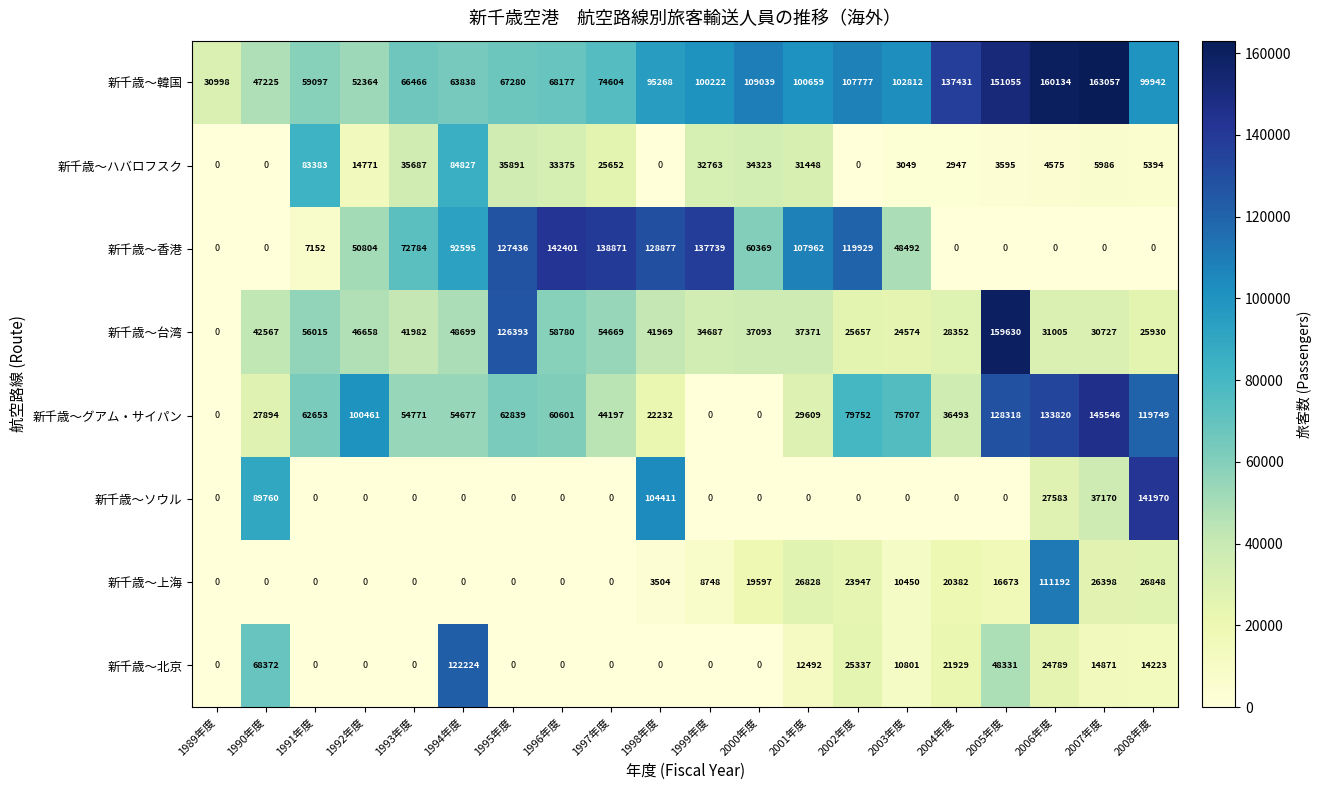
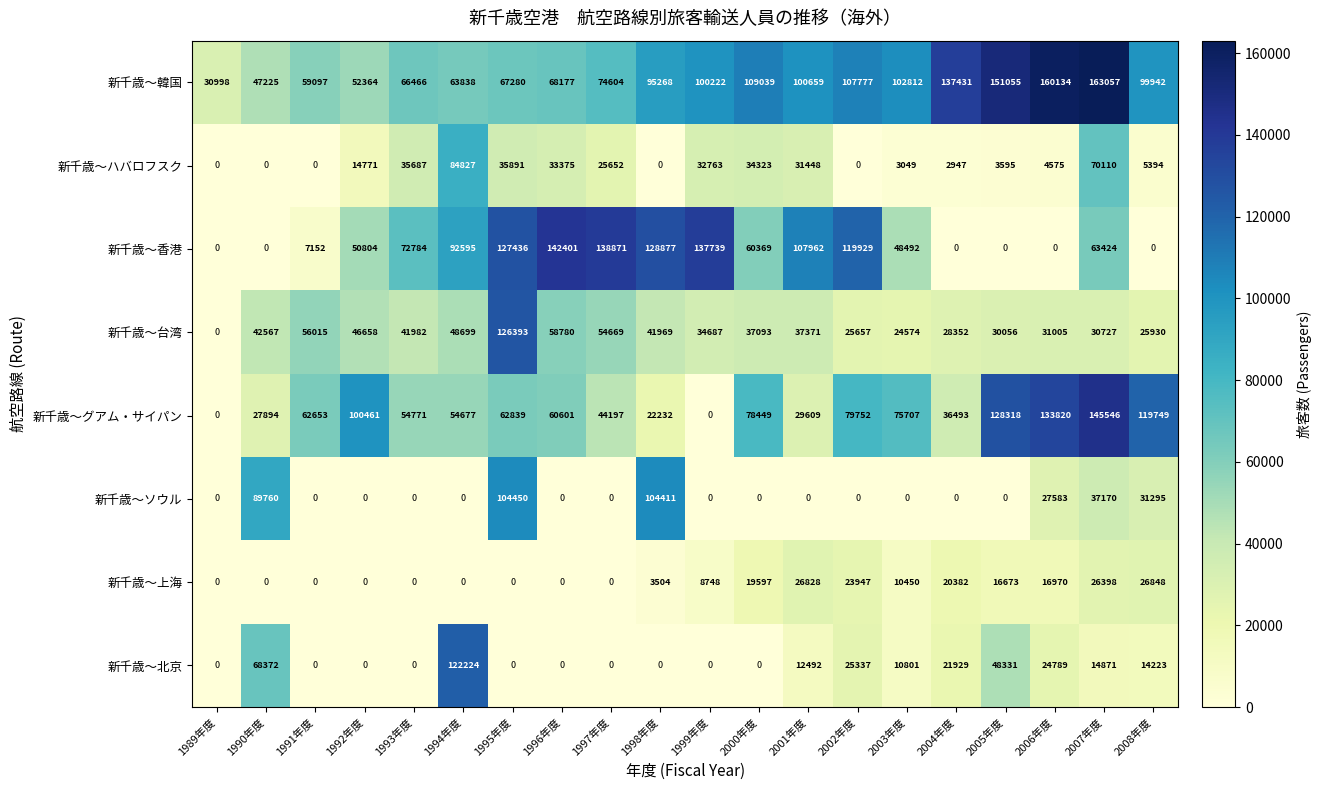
新千歳～ハバロフスク, 1991年度: 83383 -> 0
新千歳～ハバロフスク, 2007年度: 5986 -> 70110
新千歳～香港, 2007年度: 0 -> 63424
新千歳～台湾, 2005年度: 159630 -> 30056
新千歳～グアム・サイパン, 2000年度: 0 -> 78449
新千歳～ソウル, 1995年度: 0 -> 104450
新千歳～ソウル, 2008年度: 141970 -> 31295
新千歳～上海, 2006年度: 111192 -> 16970
